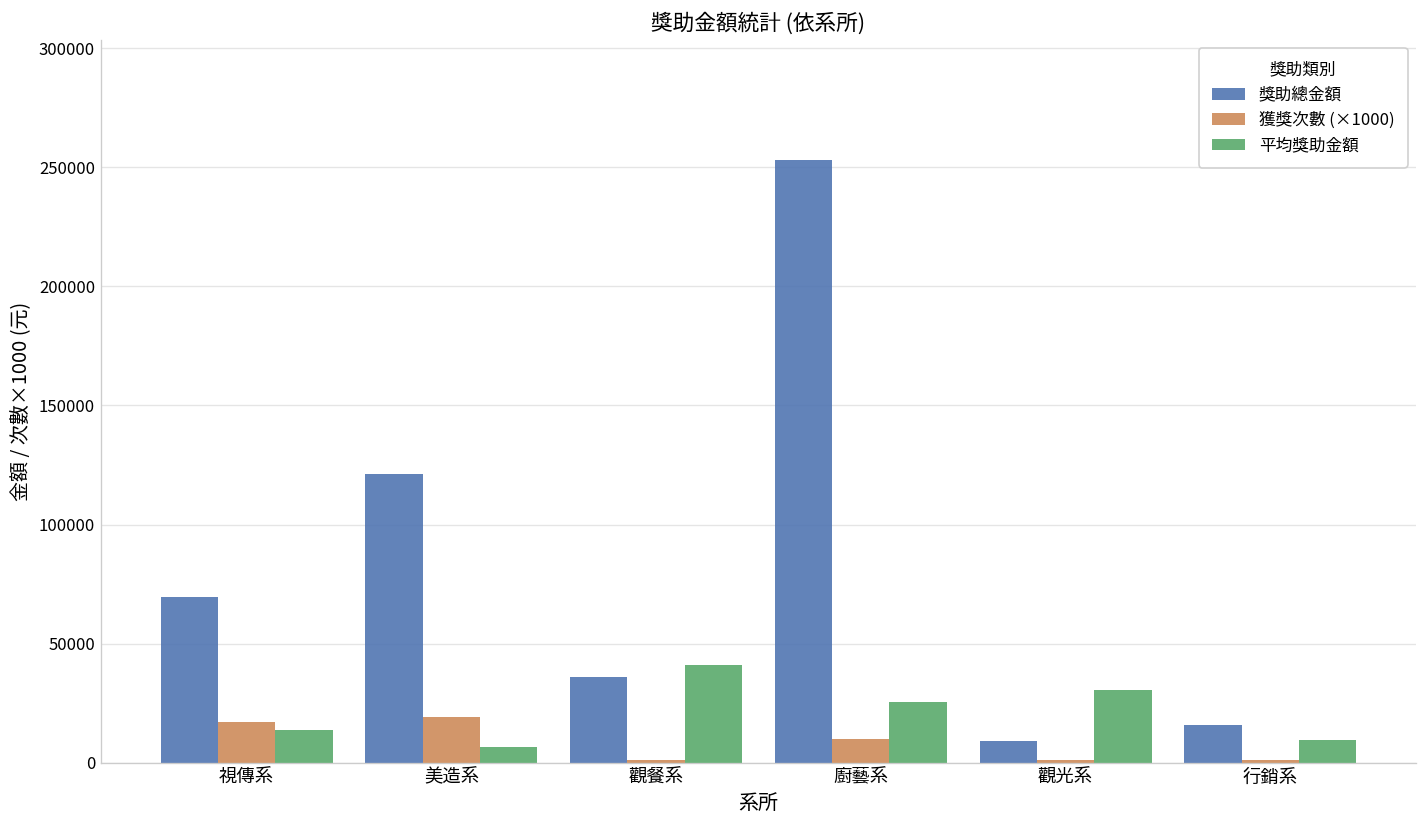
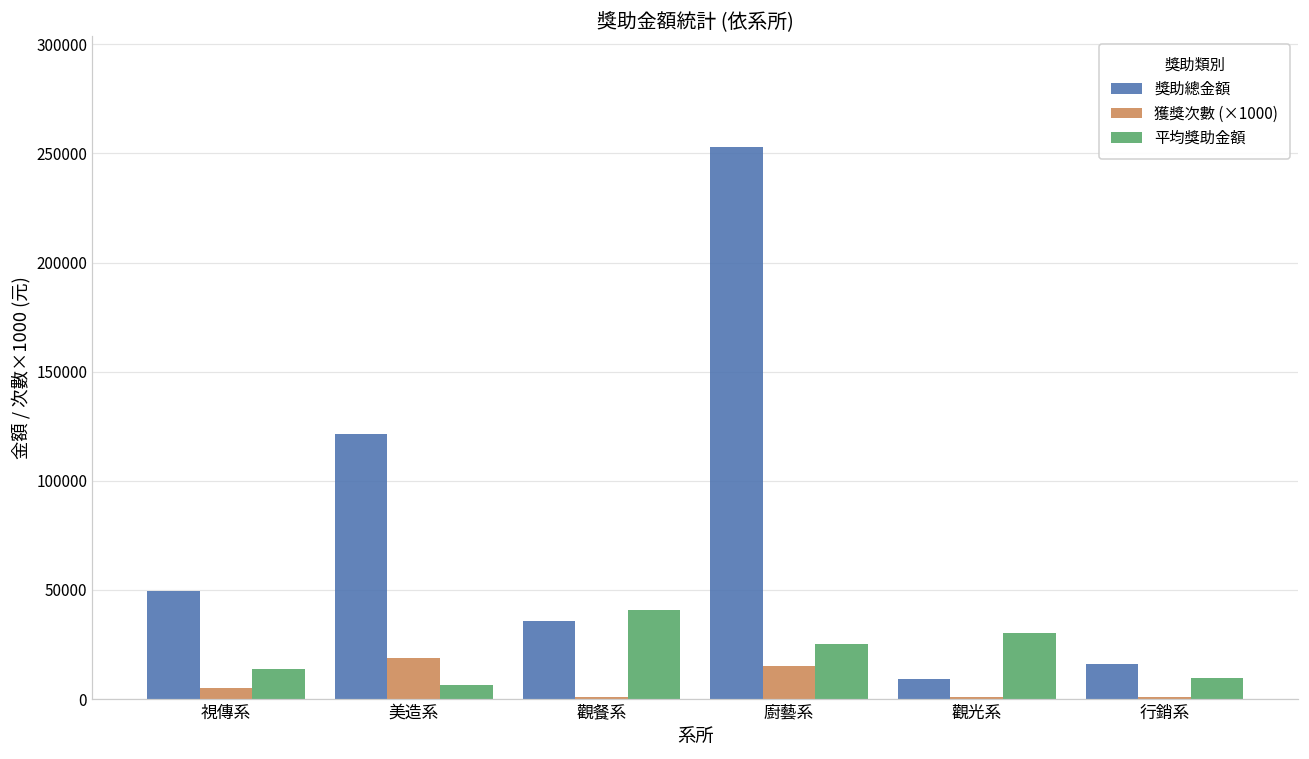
獎助總金額, 視傳系: 70000 -> 49000
獲獎次數 (×1000), 視傳系: 17000 -> 5000
獲獎次數 (×1000), 廚藝系: 10000 -> 15000
